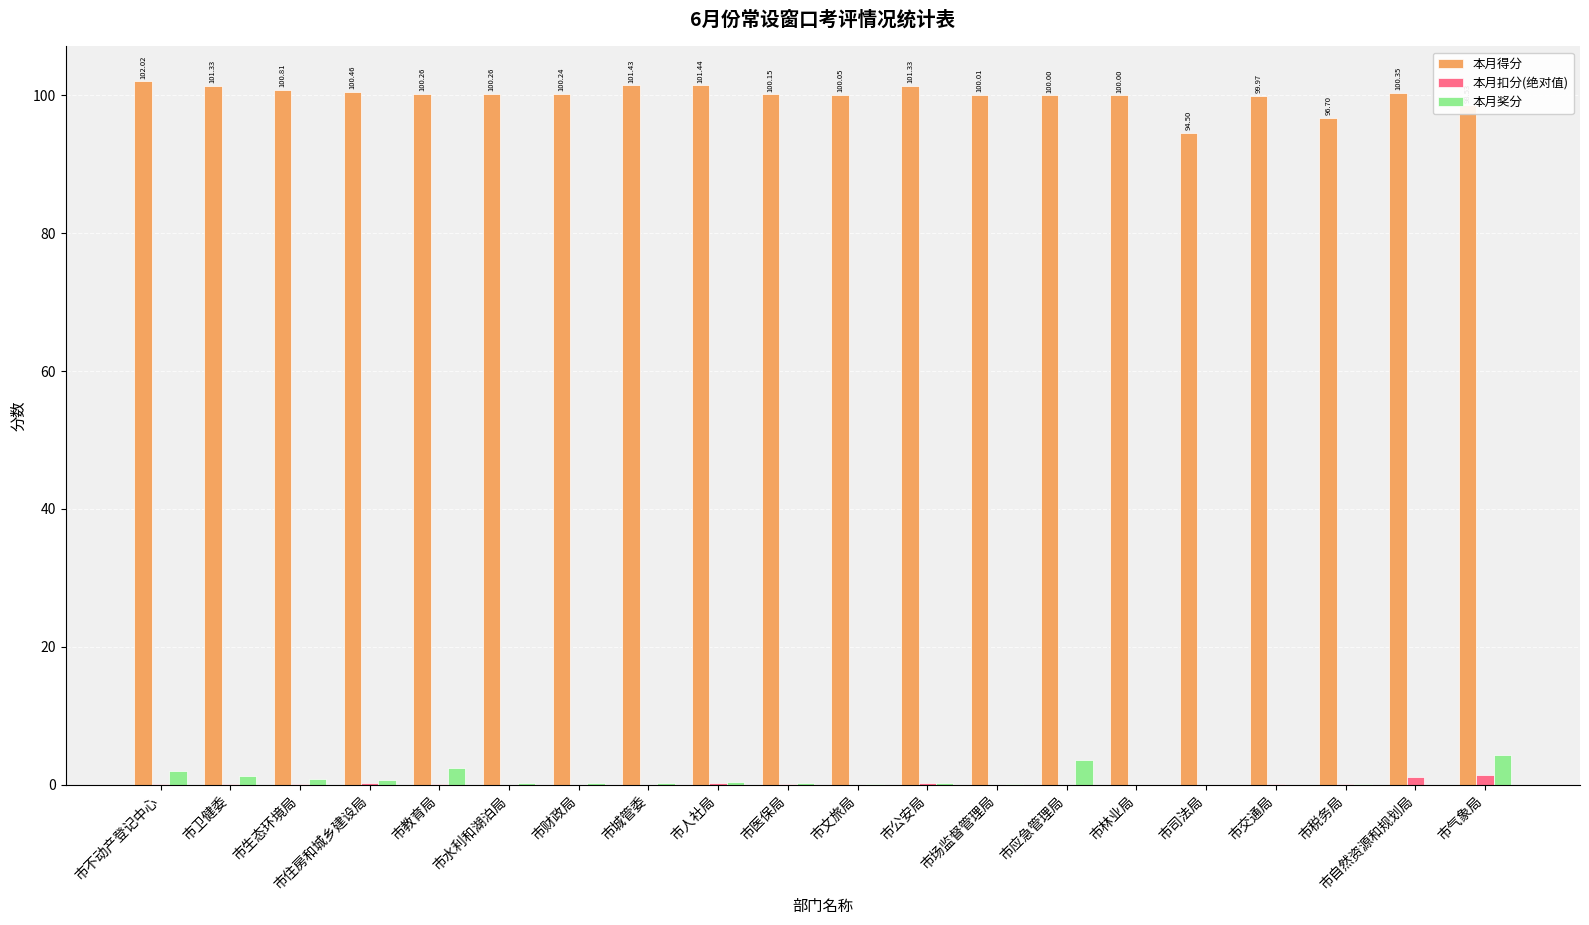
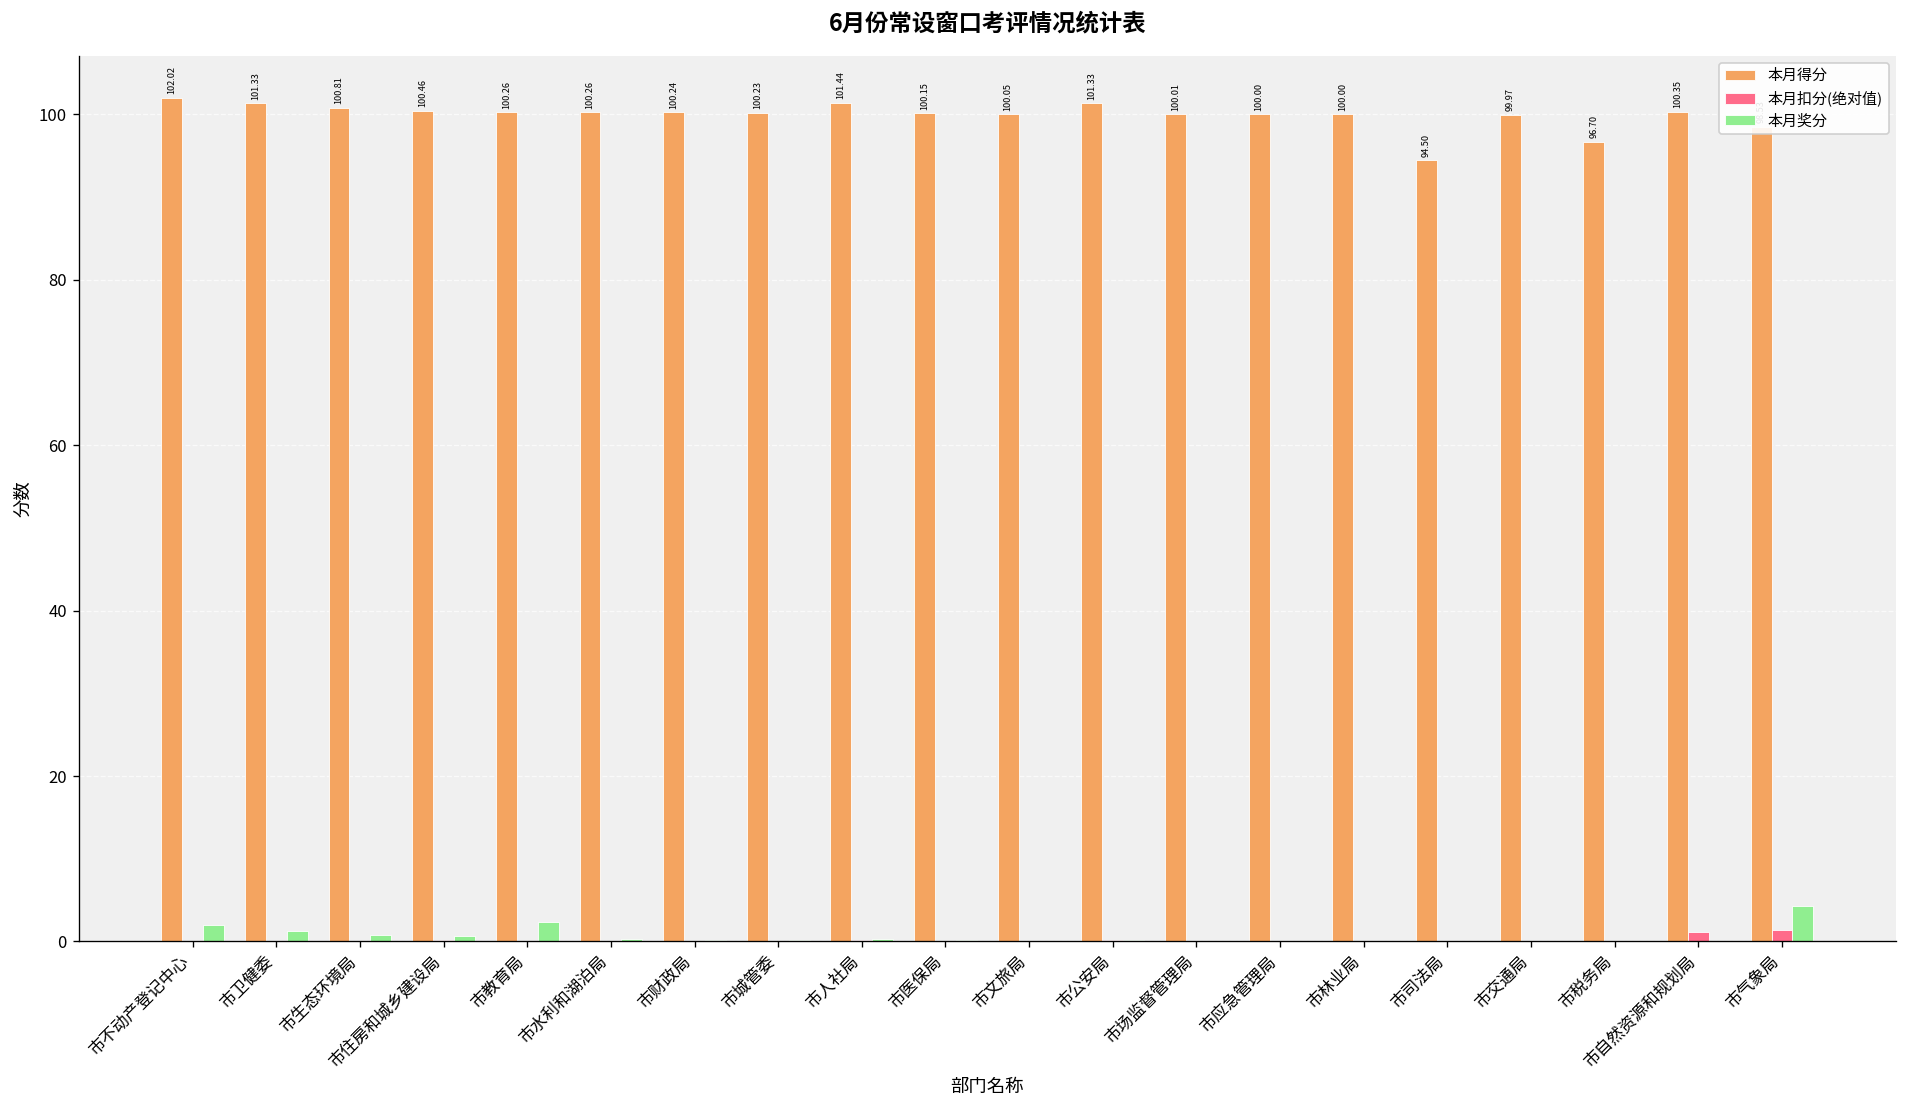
本月得分, 市城管委: 101.43 -> 100.23
本月奖分, 市应急管理局: 4 -> 0
